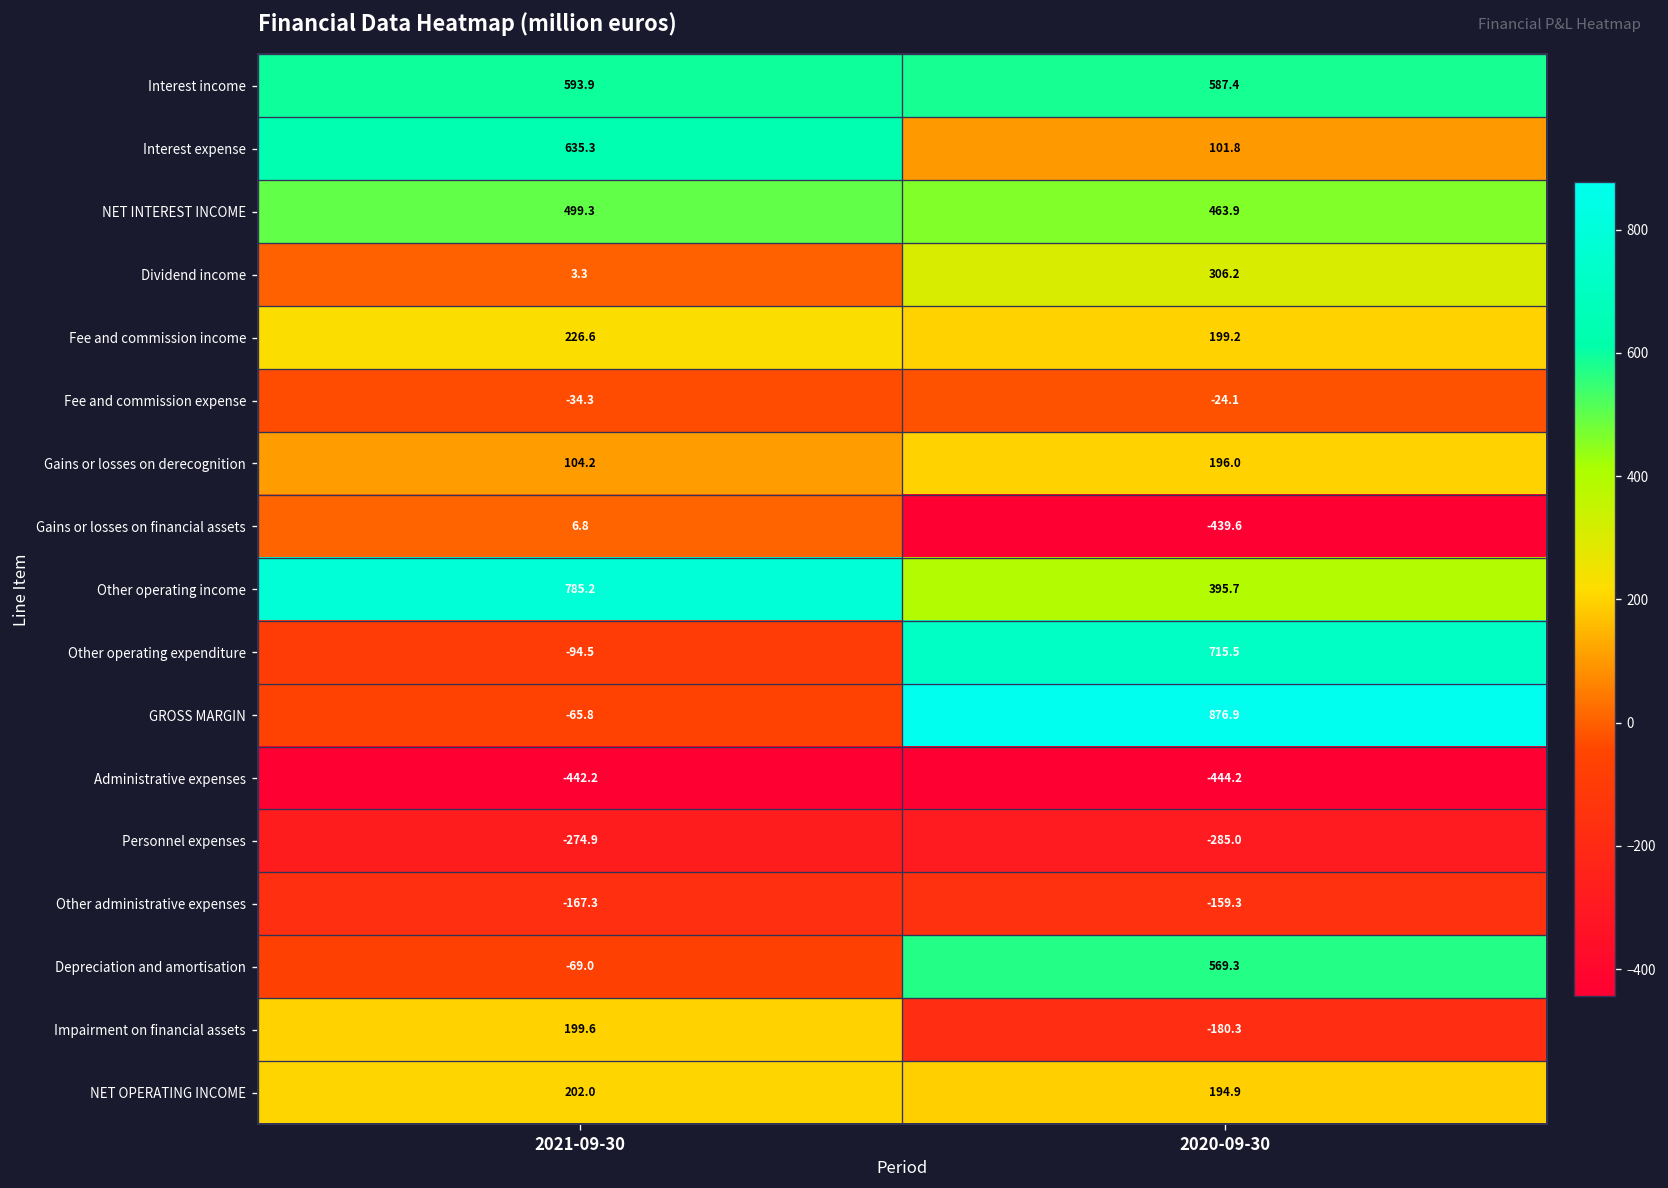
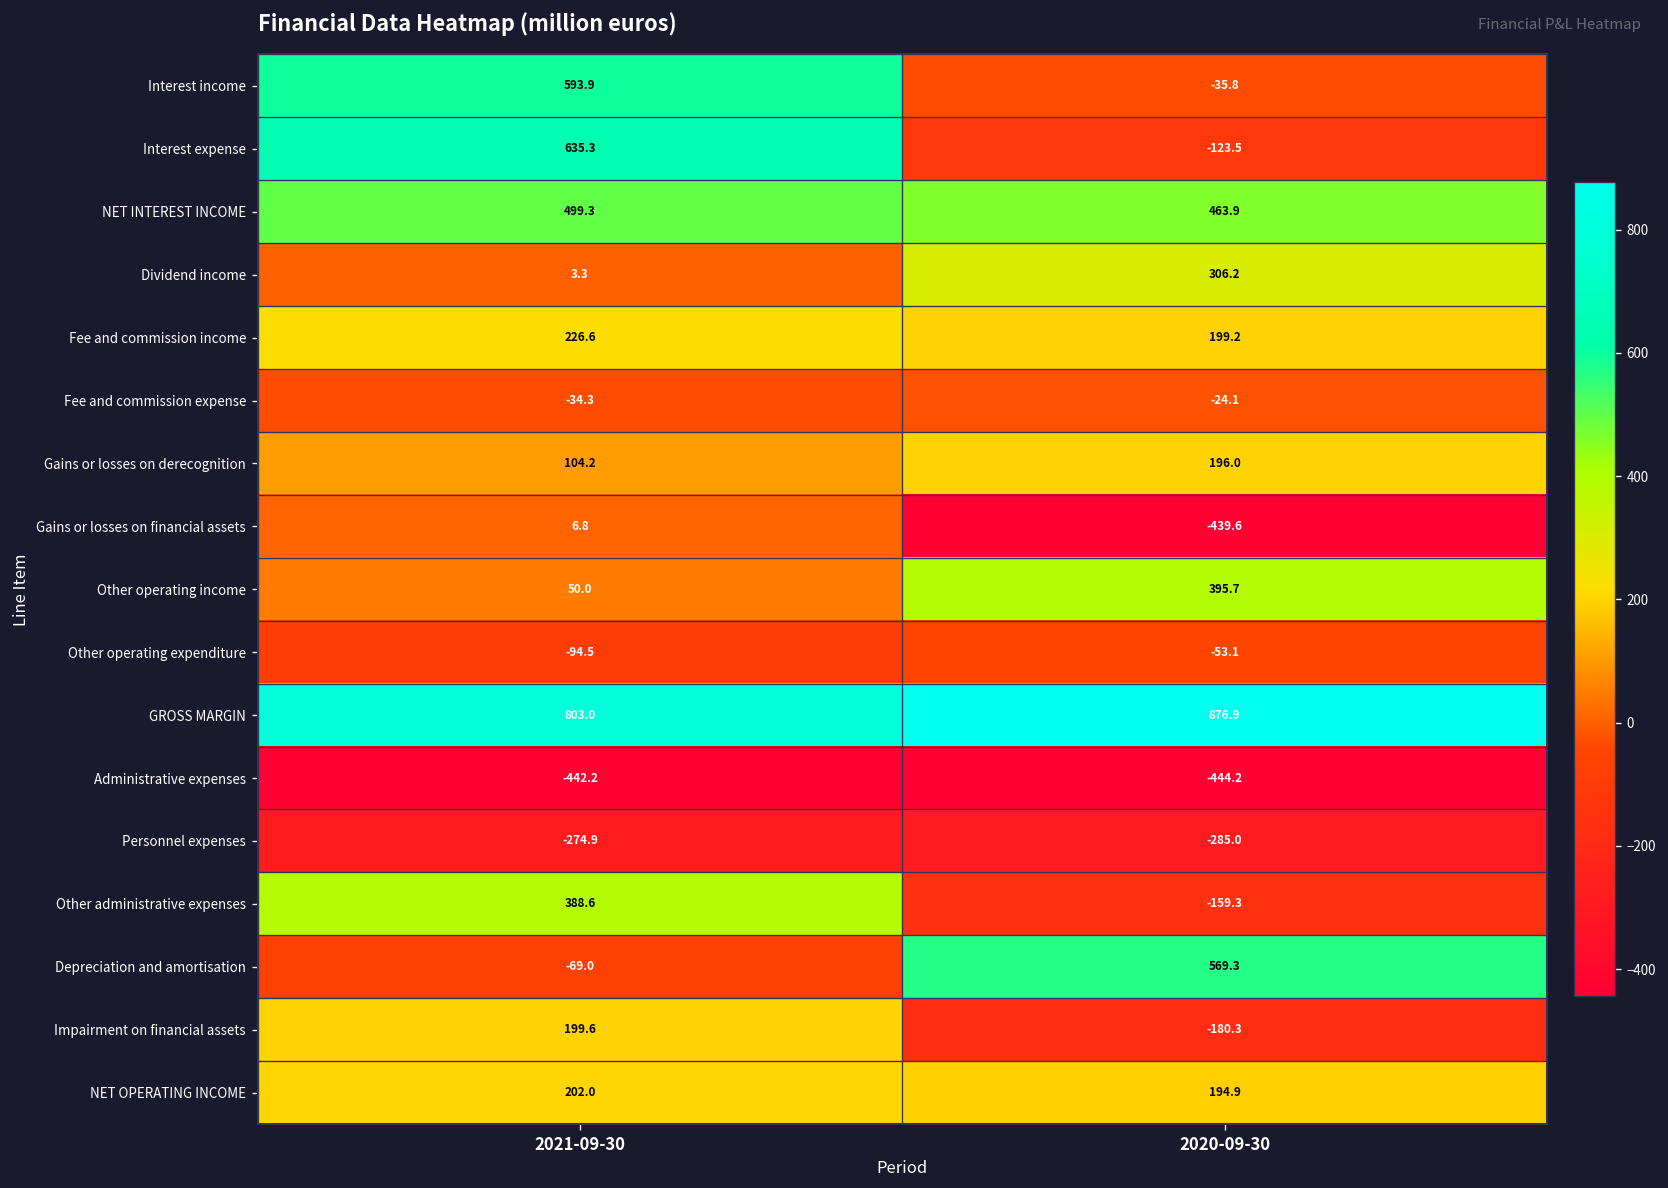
Interest income, 2020-09-30: 587.4 -> -35.8
Interest expense, 2020-09-30: 101.8 -> -123.5
Other operating income, 2021-09-30: 785.2 -> 50.0
Other operating expenditure, 2020-09-30: 715.5 -> -53.1
GROSS MARGIN, 2021-09-30: -65.8 -> 803.0
Other administrative expenses, 2021-09-30: -167.3 -> 388.6
